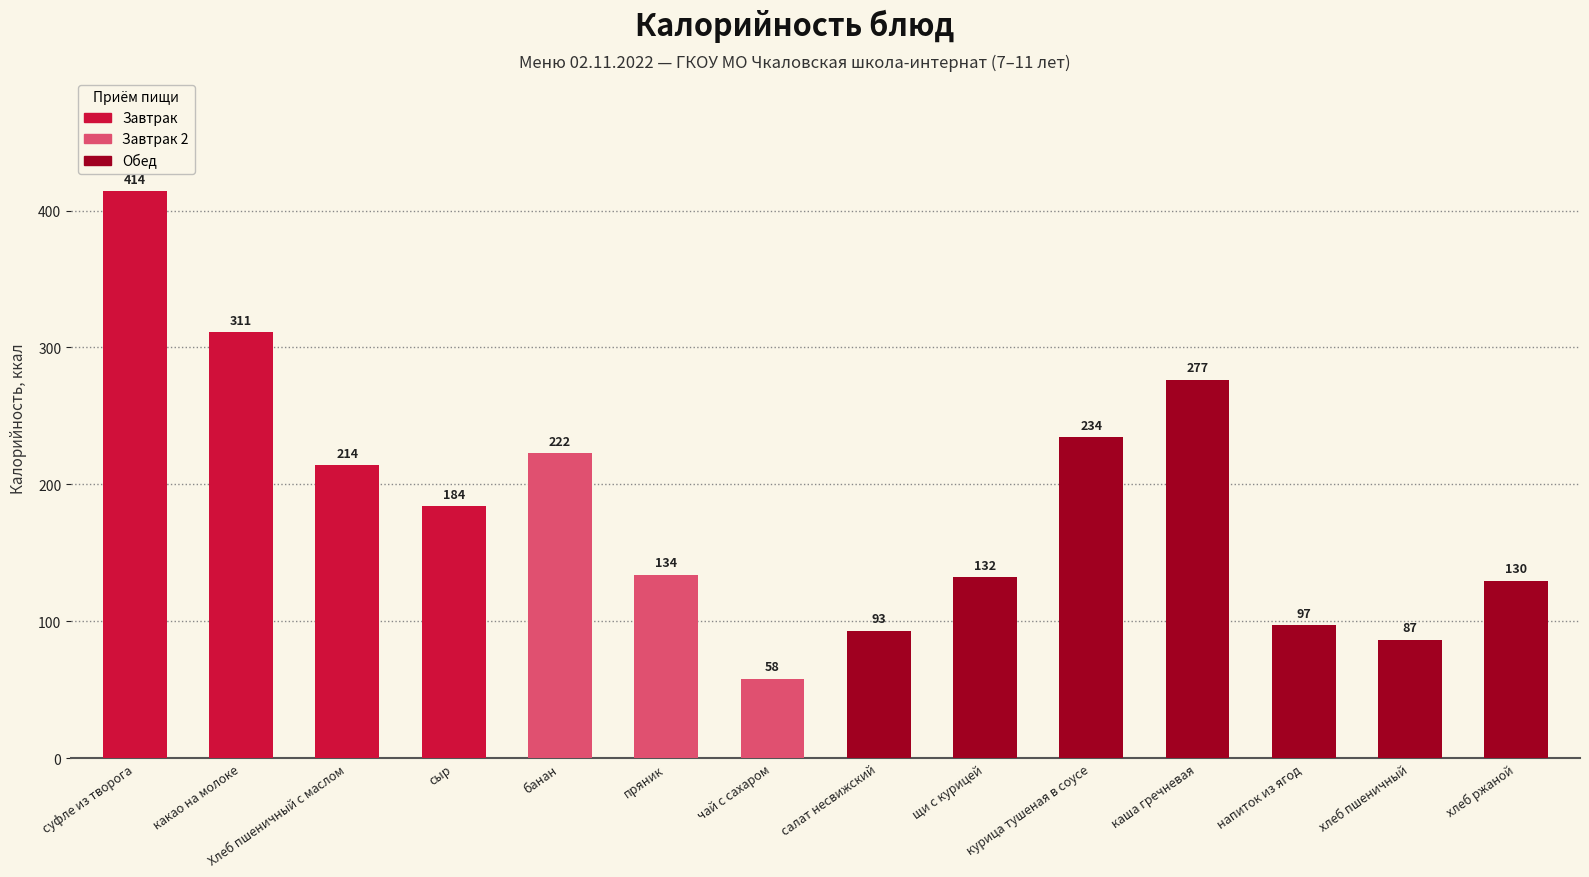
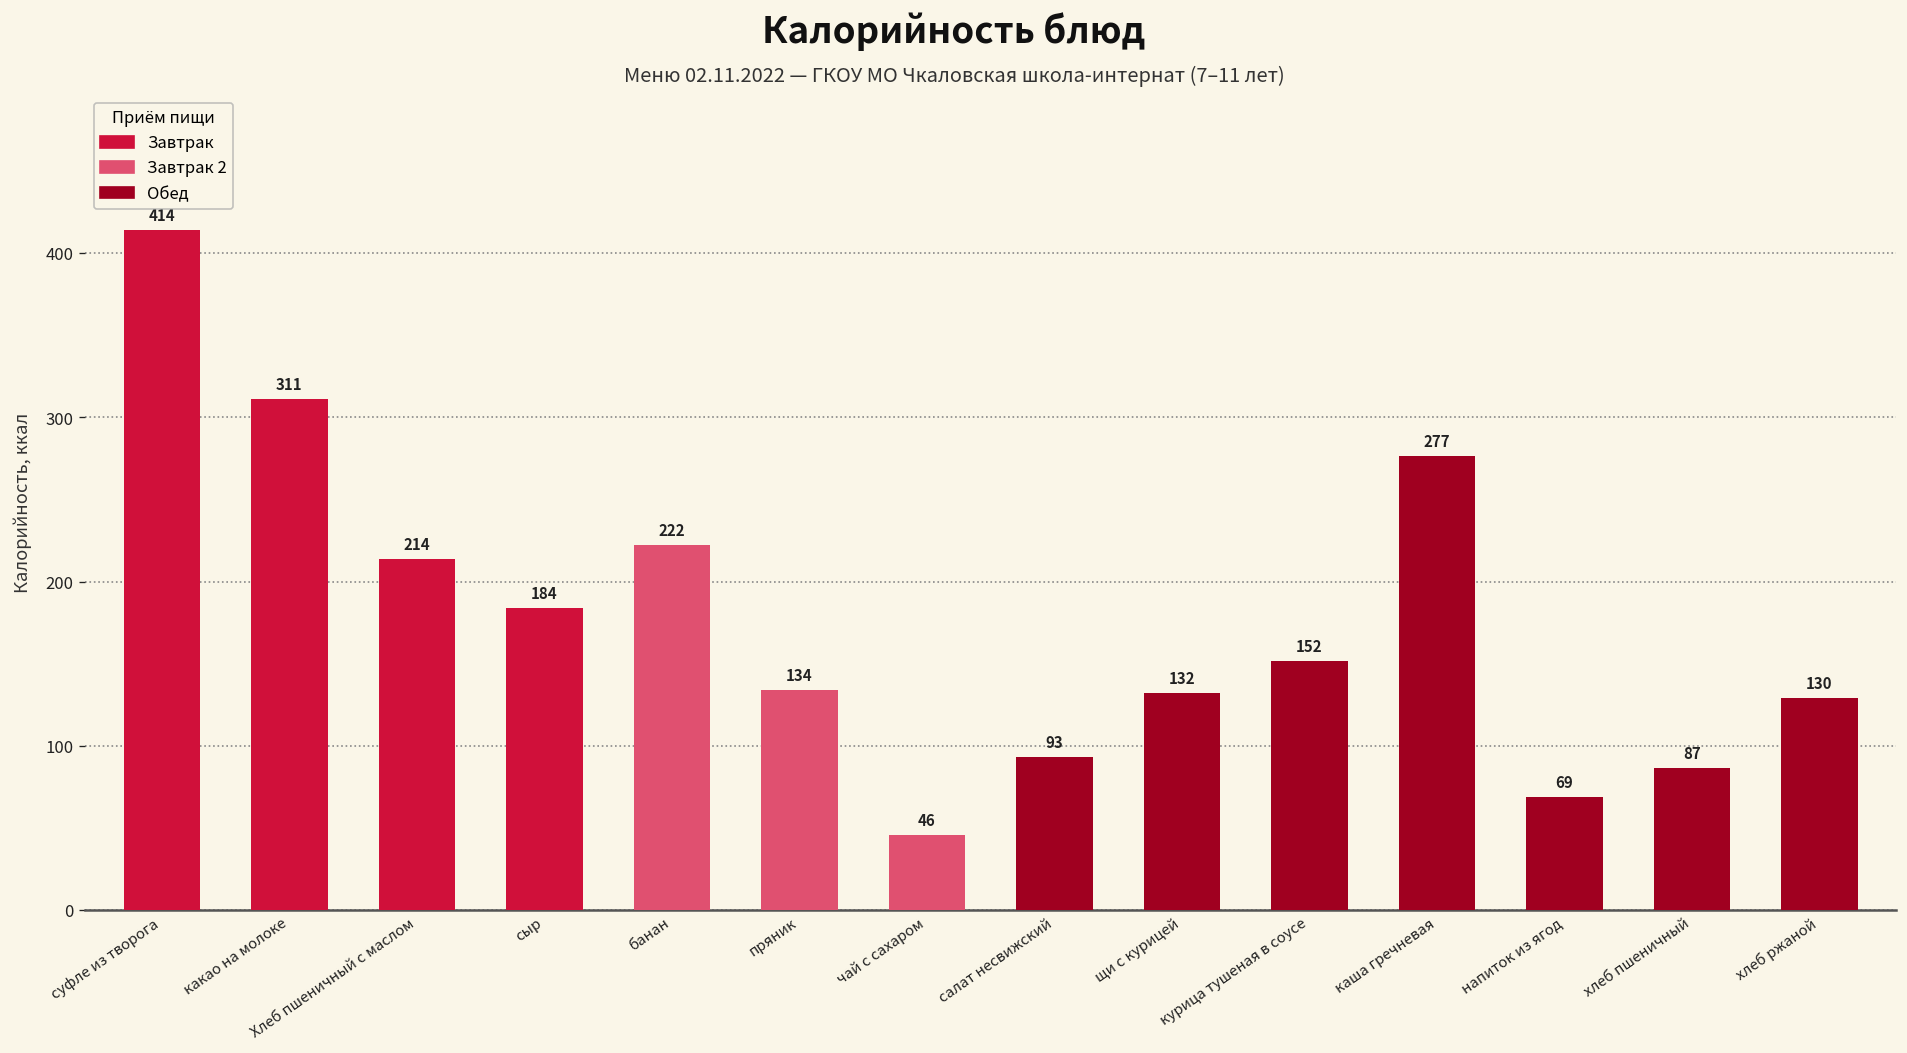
чай с сахаром: 58 -> 46
курица тушеная в соусе: 234 -> 152
напиток из ягод: 97 -> 69
